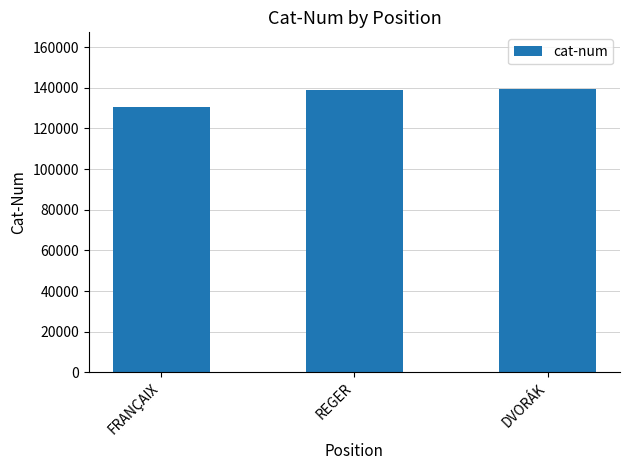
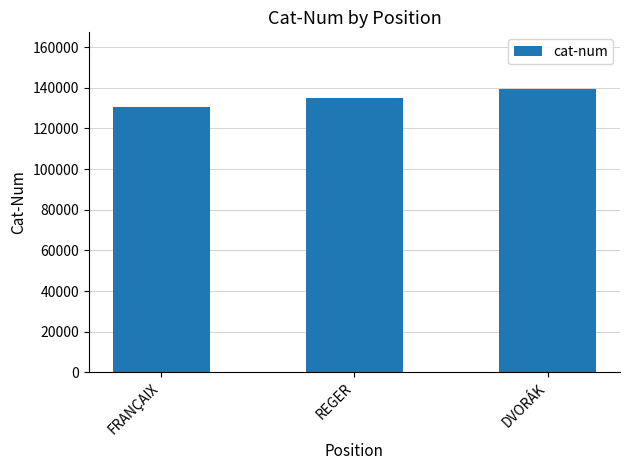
REGER: 139000 -> 135000
